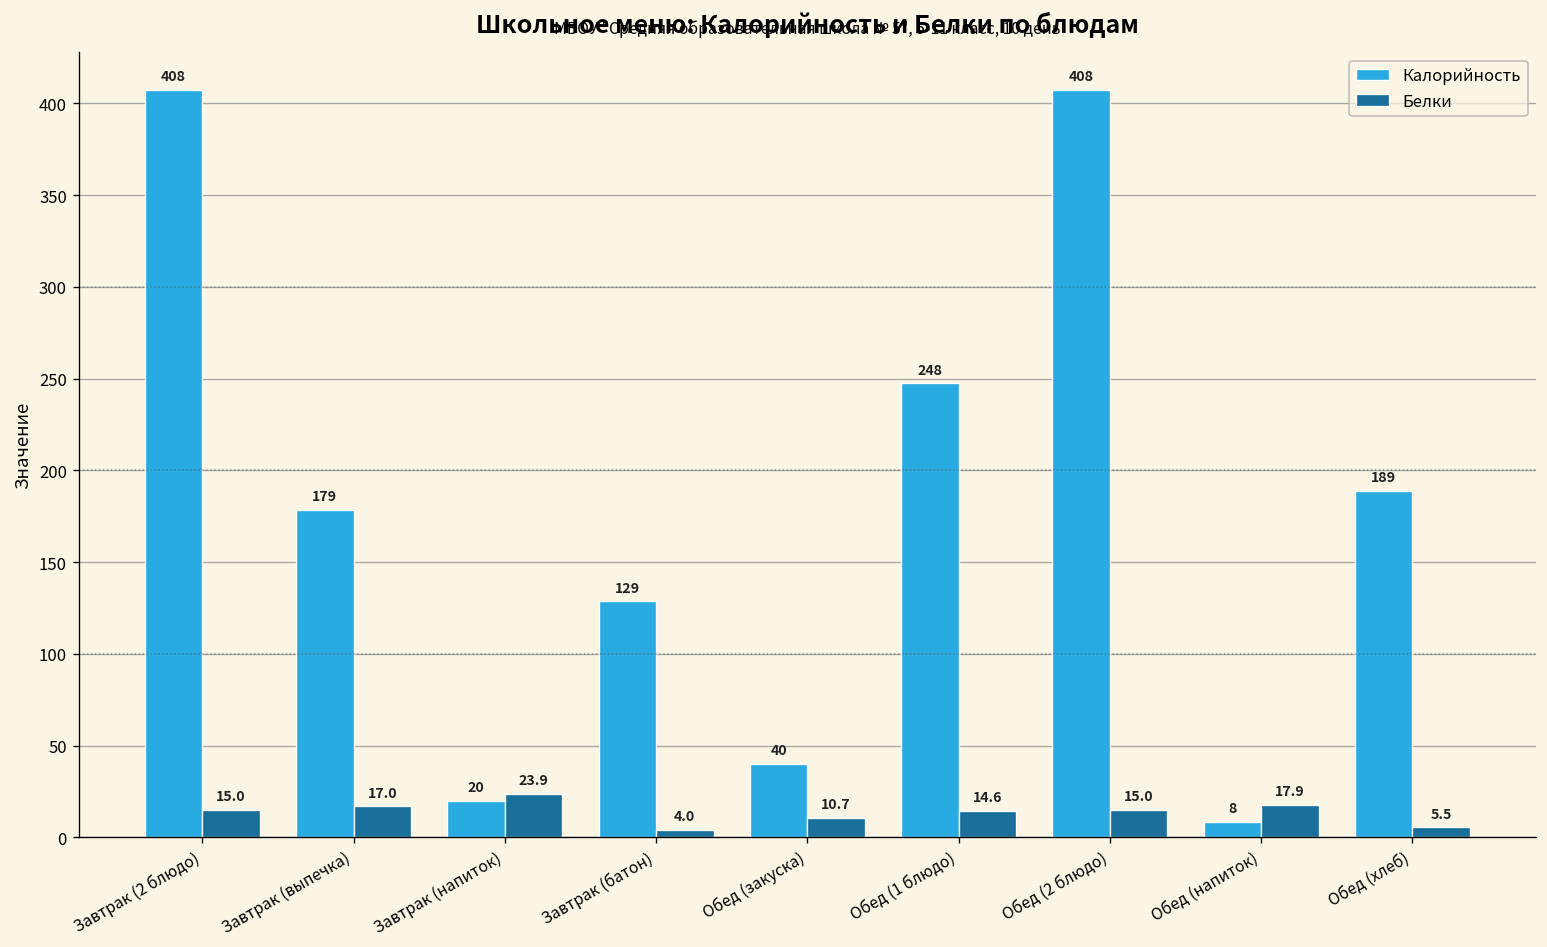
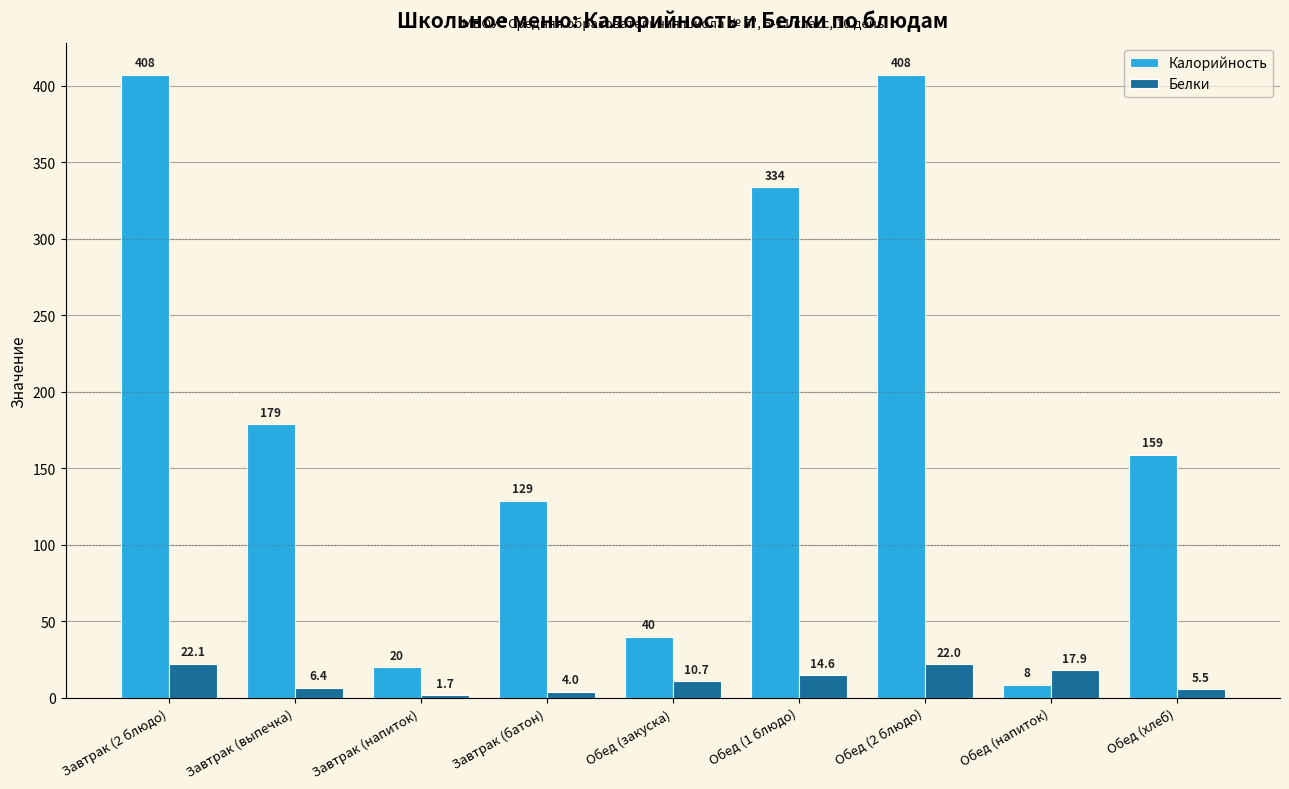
Белки, Завтрак (2 блюдо): 15.0 -> 22.1
Белки, Завтрак (выпечка): 17.0 -> 6.4
Белки, Завтрак (напиток): 23.9 -> 1.7
Калорийность, Обед (1 блюдо): 248 -> 334
Белки, Обед (2 блюдо): 15.0 -> 22.0
Калорийность, Обед (хлеб): 189 -> 159
